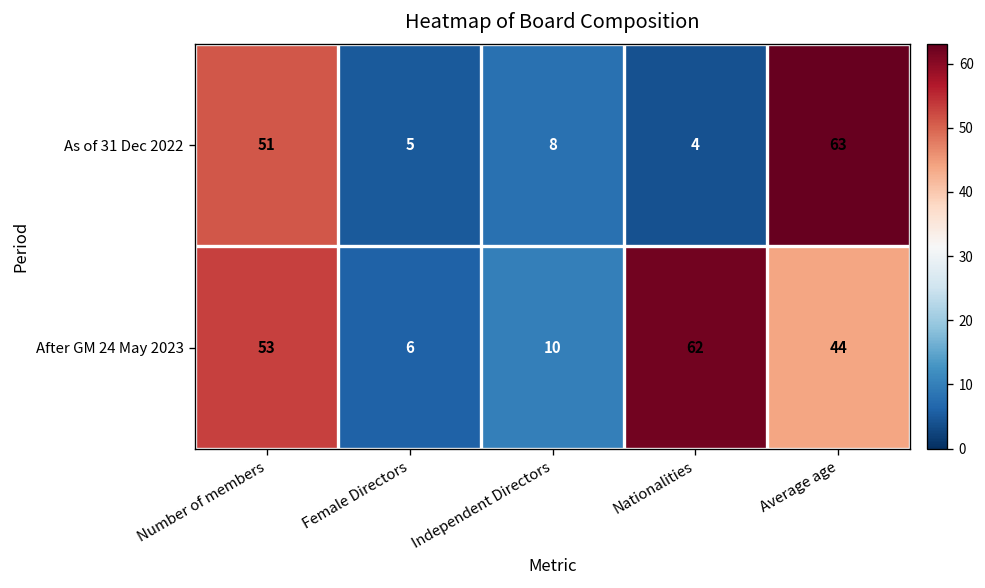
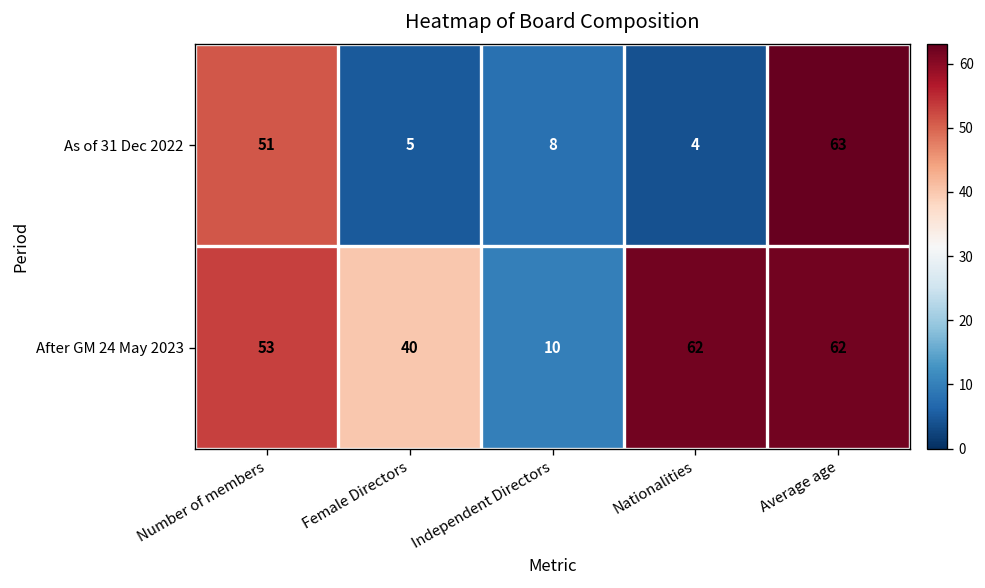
After GM 24 May 2023, Female Directors: 6 -> 40
After GM 24 May 2023, Average age: 44 -> 62
